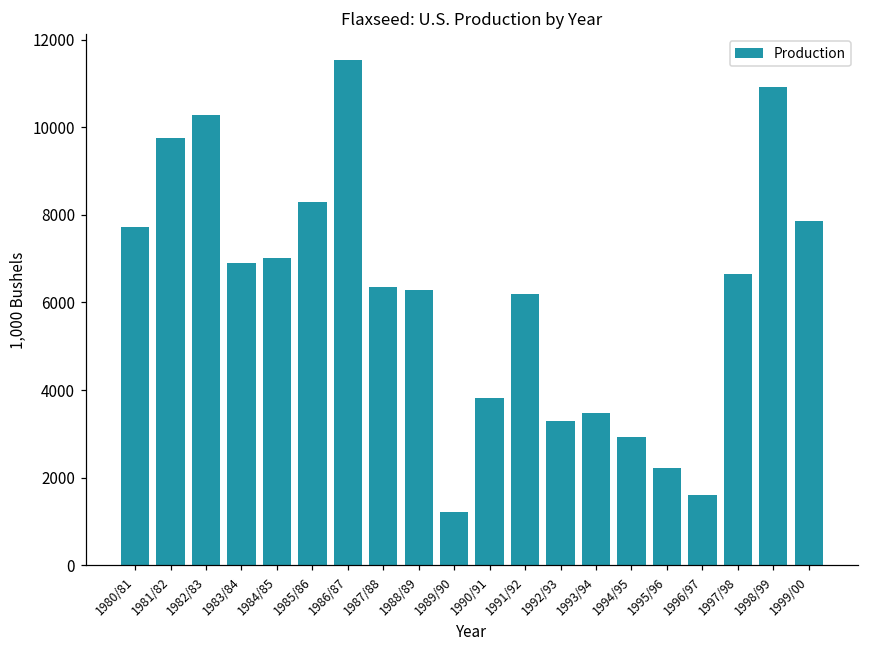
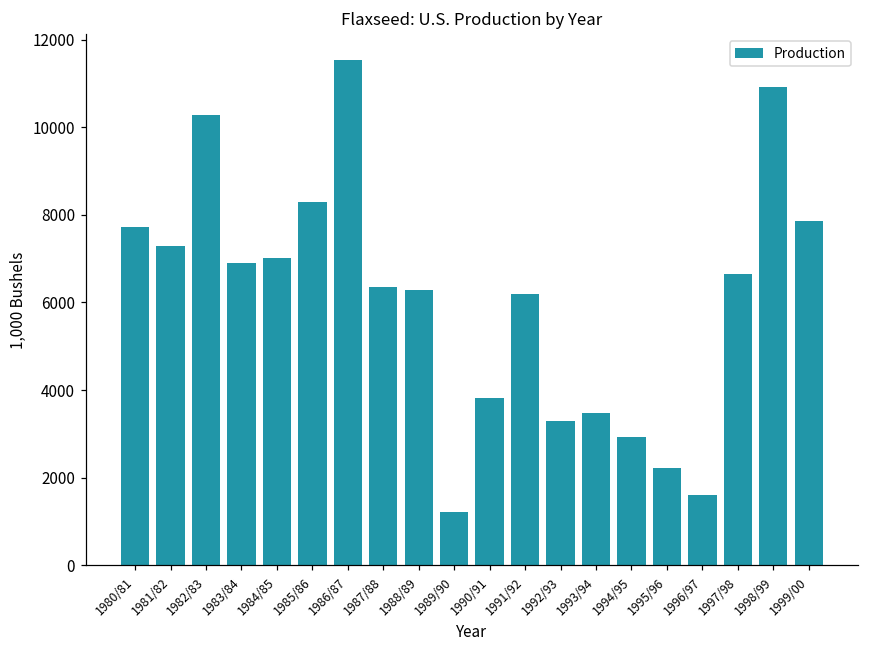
1981/82: 9700 -> 7300
